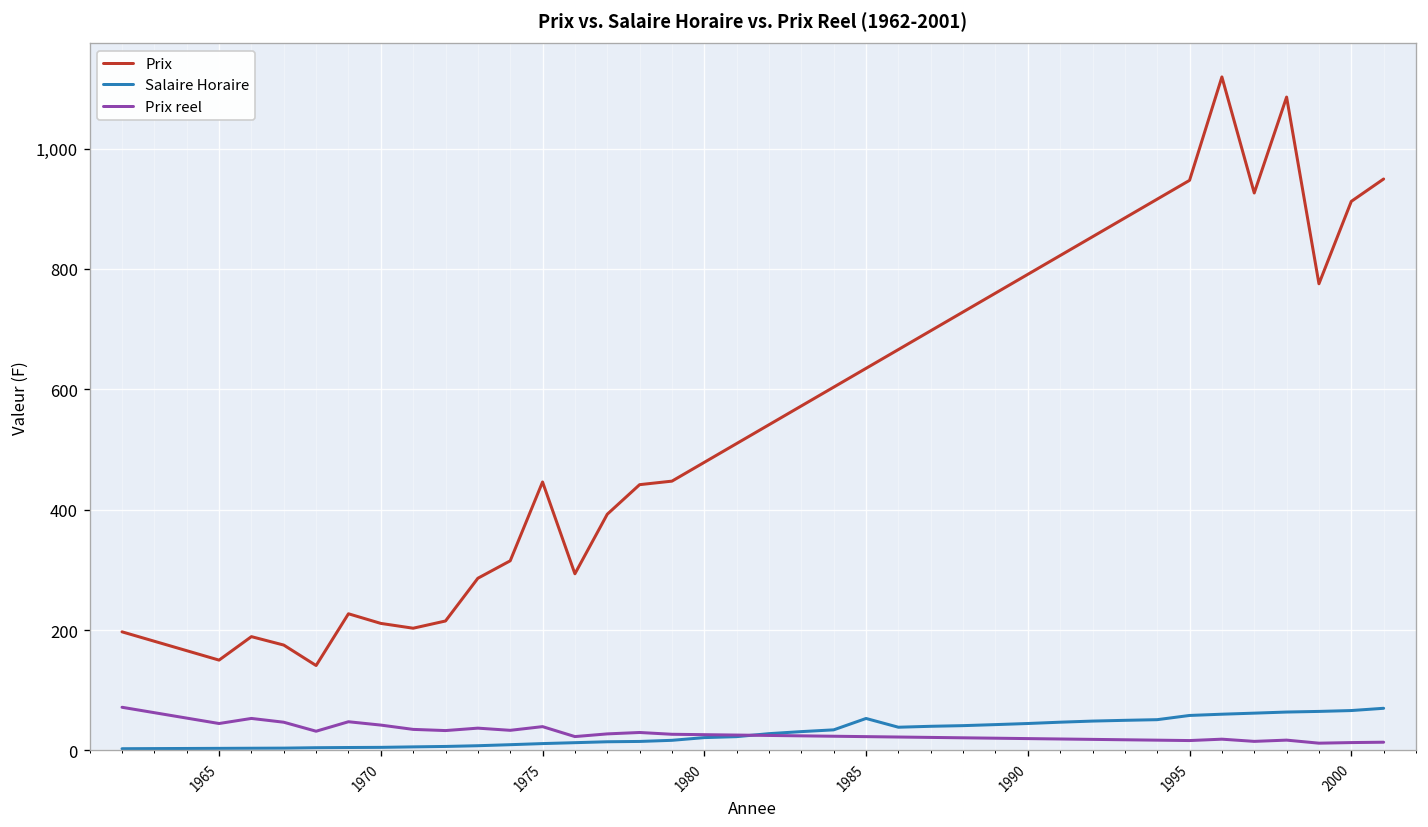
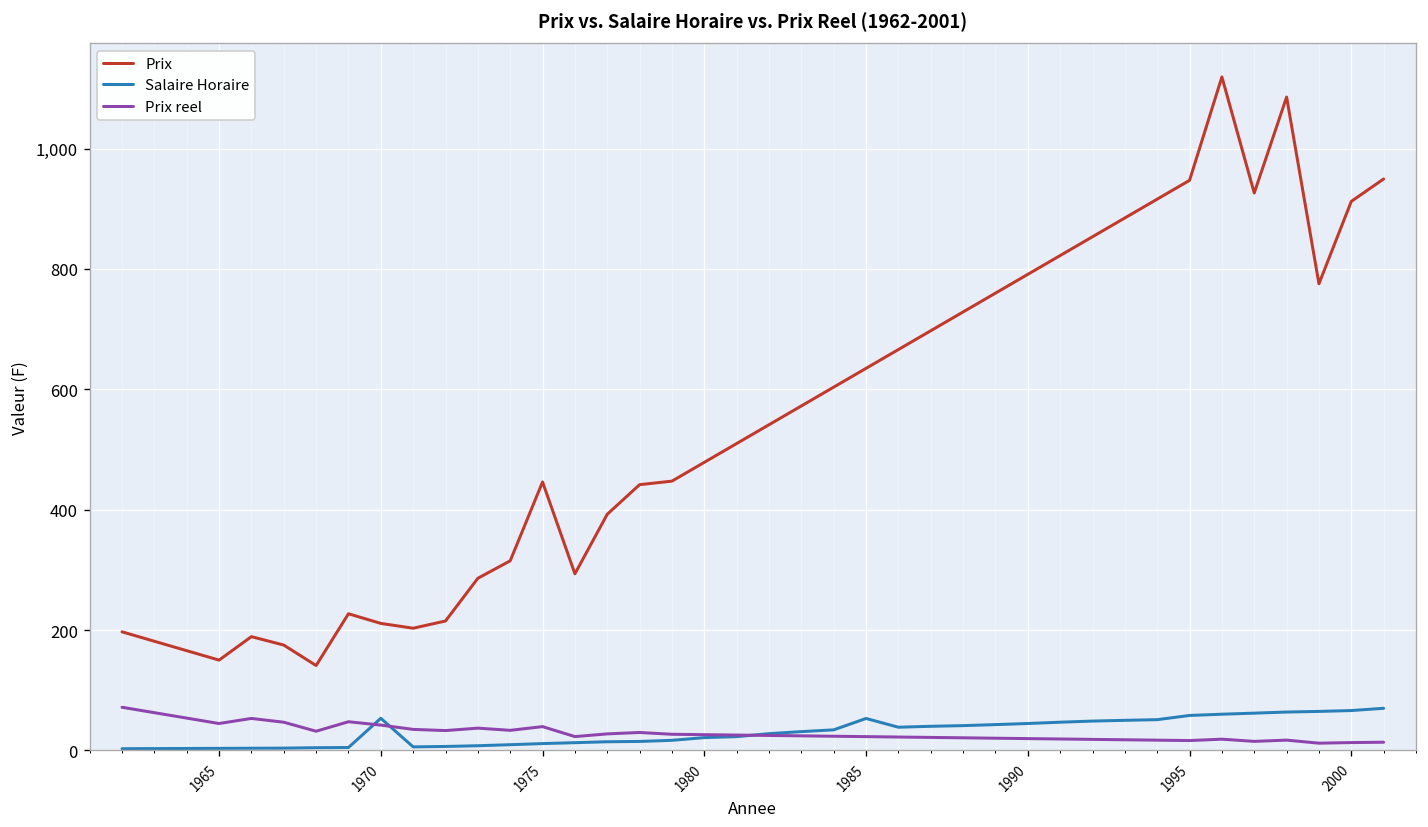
Salaire Horaire, 1970: 10 -> 50
